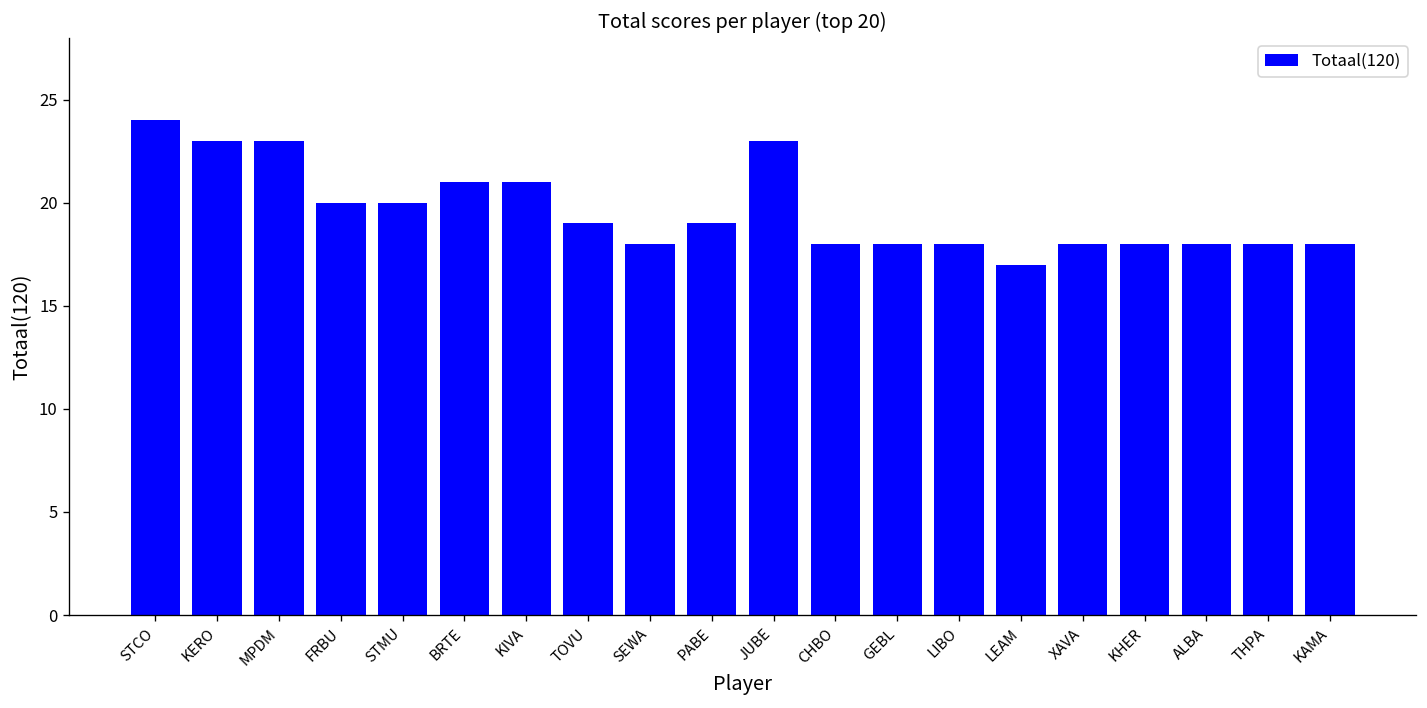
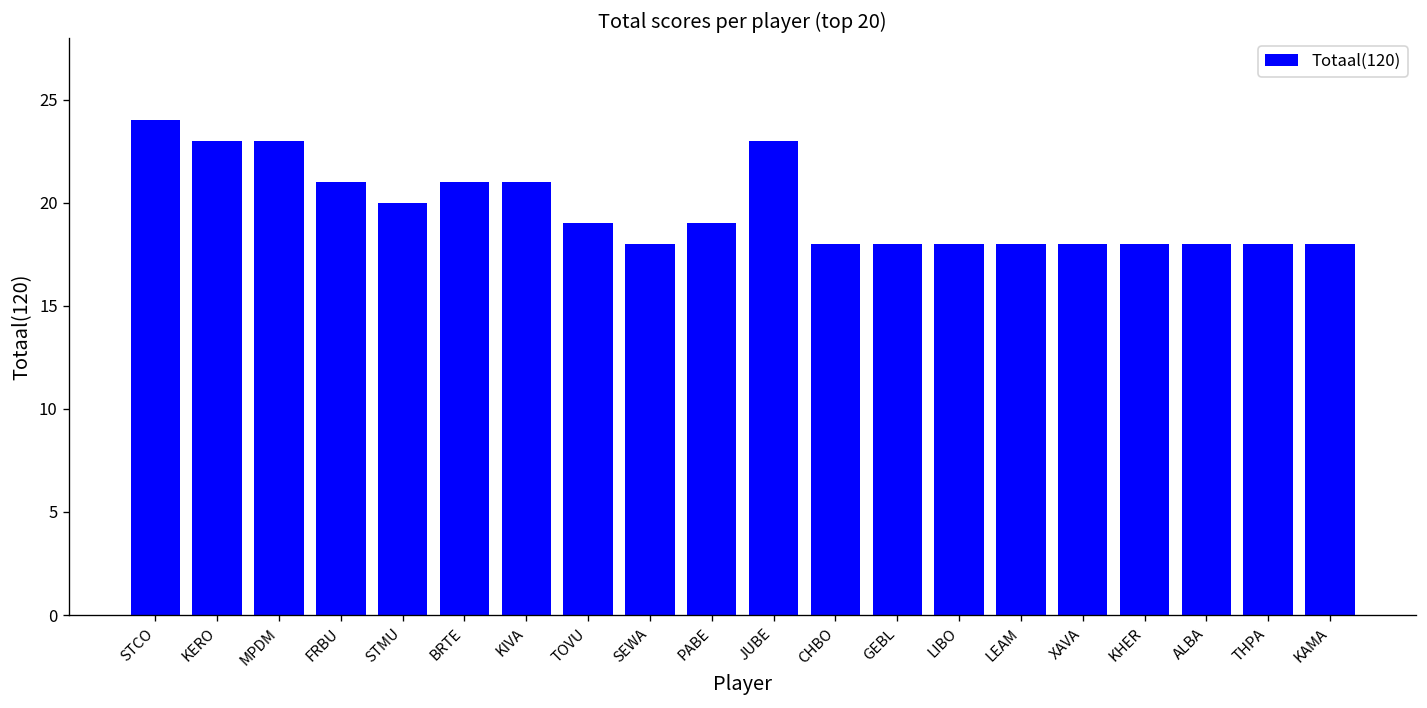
FRBU: 20 -> 21
LEAM: 17 -> 18
